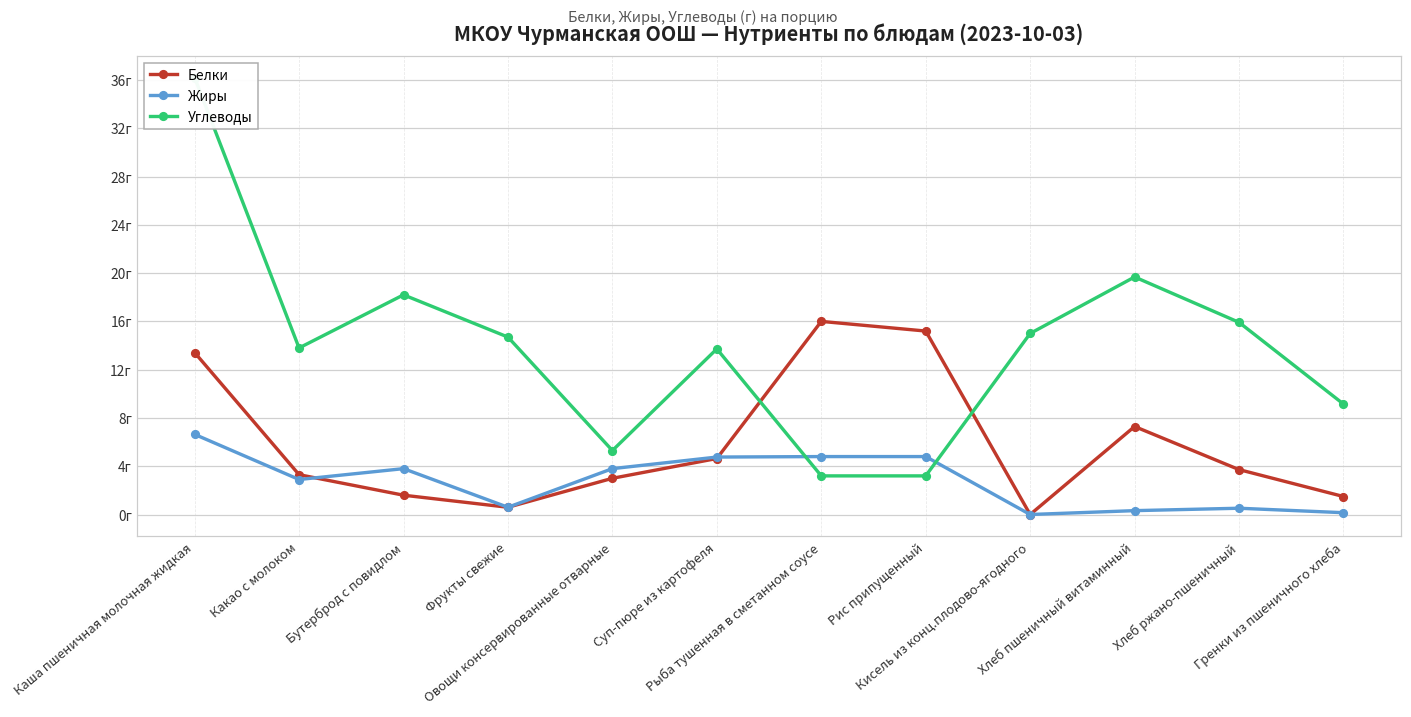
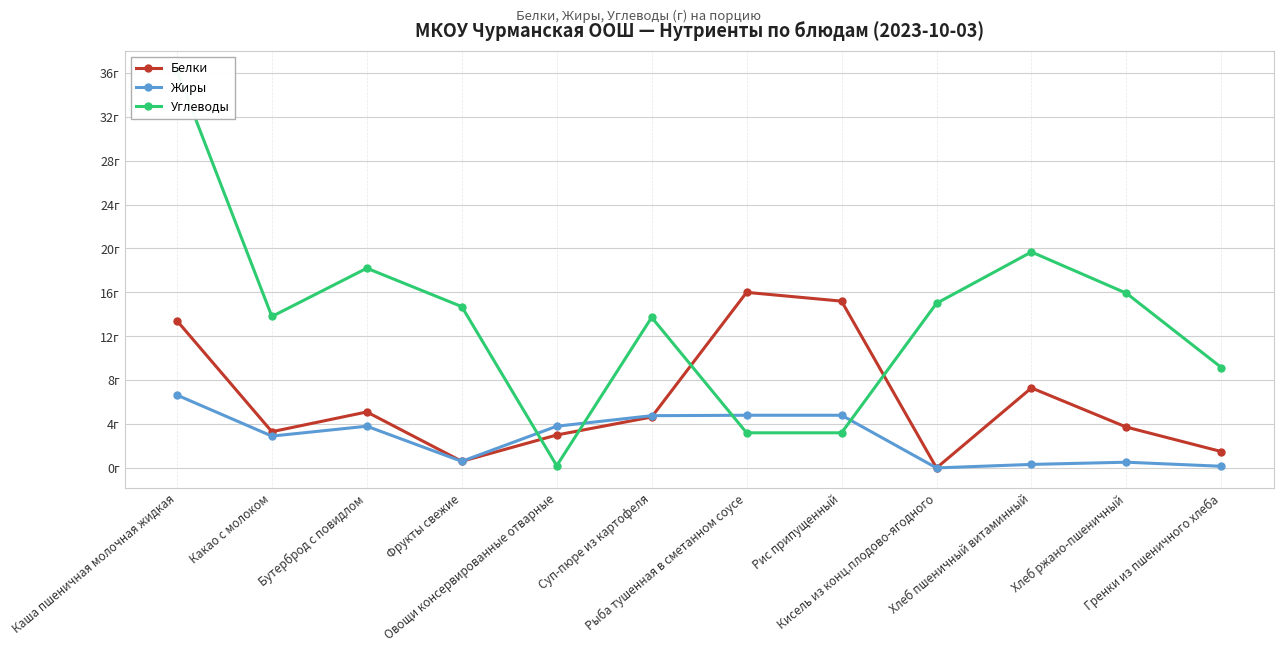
Белки, Бутерброд с повидлом: 1.6г -> 5.1г
Углеводы, Овощи консервированные отварные: 5.3г -> 0.2г
